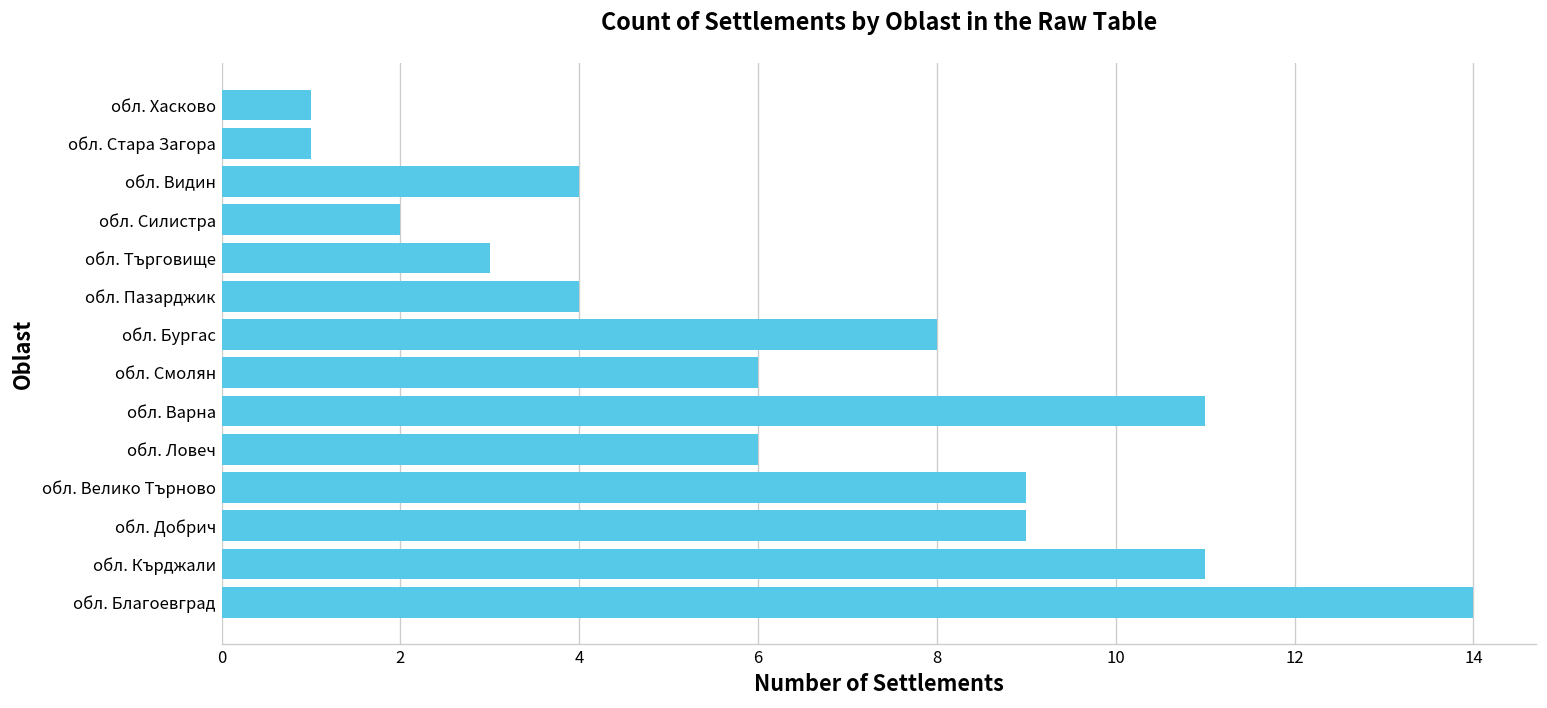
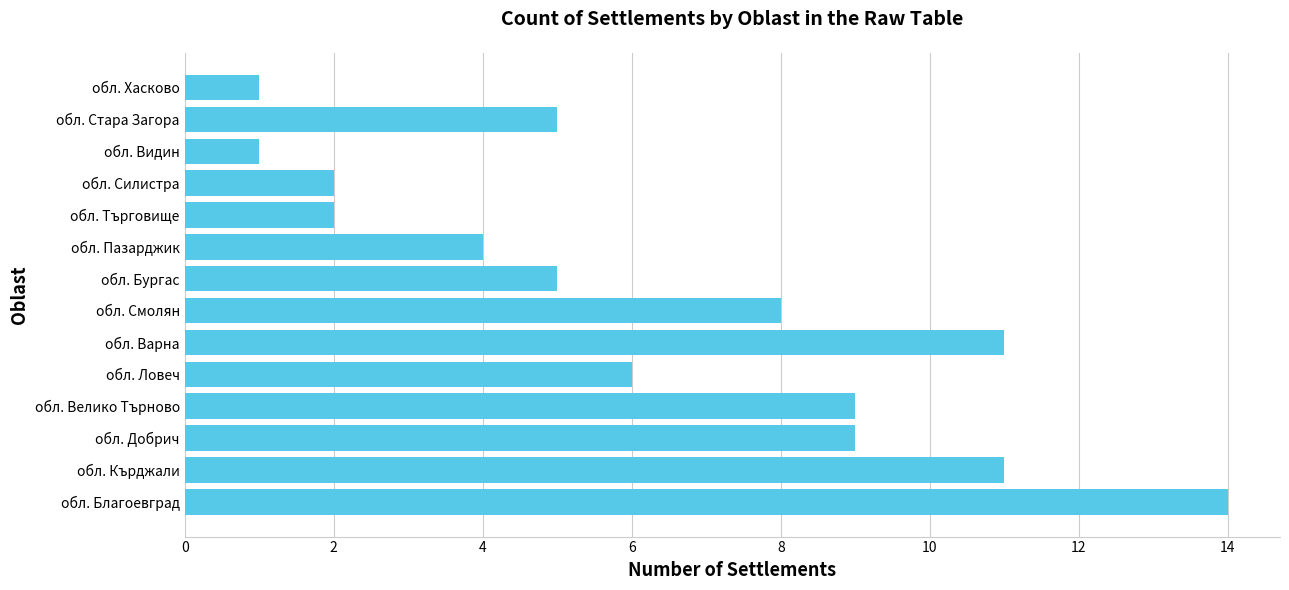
обл. Стара Загора: 1 -> 5
обл. Видин: 4 -> 1
обл. Търговище: 3 -> 2
обл. Бургас: 8 -> 5
обл. Смолян: 6 -> 8
